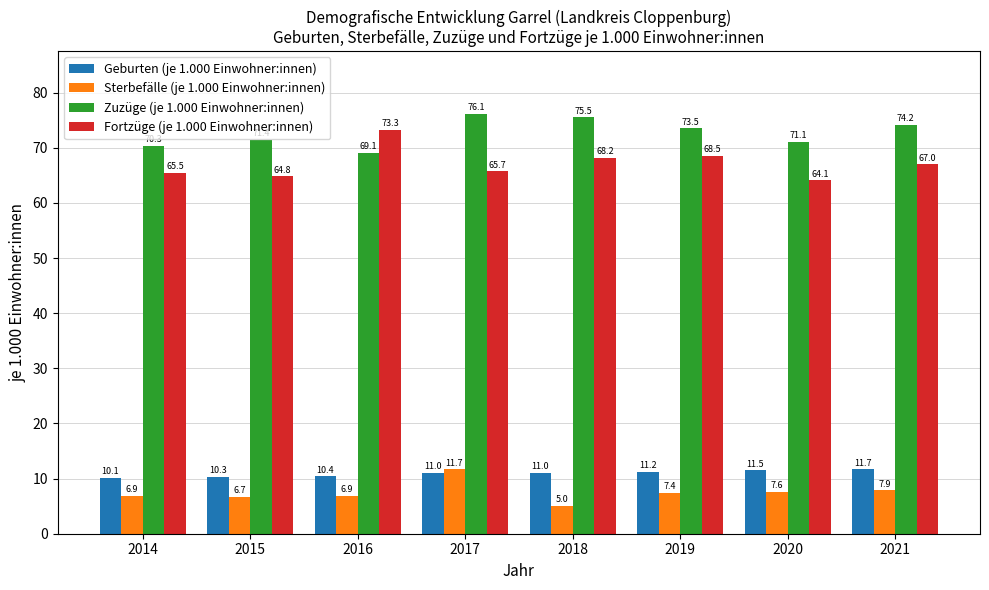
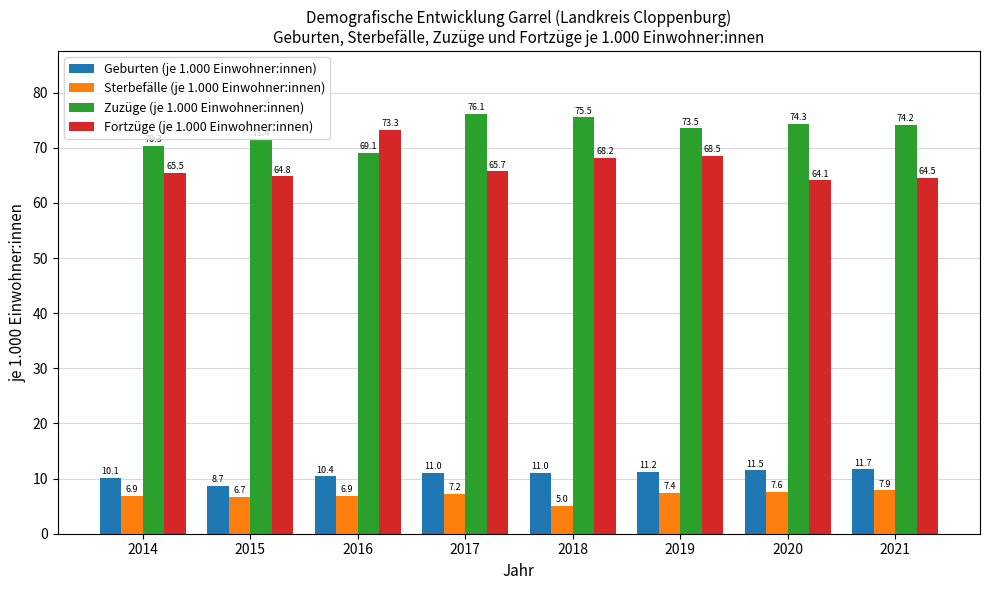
Geburten (je 1.000 Einwohner:innen), 2015: 10.3 -> 8.7
Sterbefälle (je 1.000 Einwohner:innen), 2017: 11.7 -> 7.2
Zuzüge (je 1.000 Einwohner:innen), 2020: 71.1 -> 74.3
Fortzüge (je 1.000 Einwohner:innen), 2021: 67.0 -> 64.5
